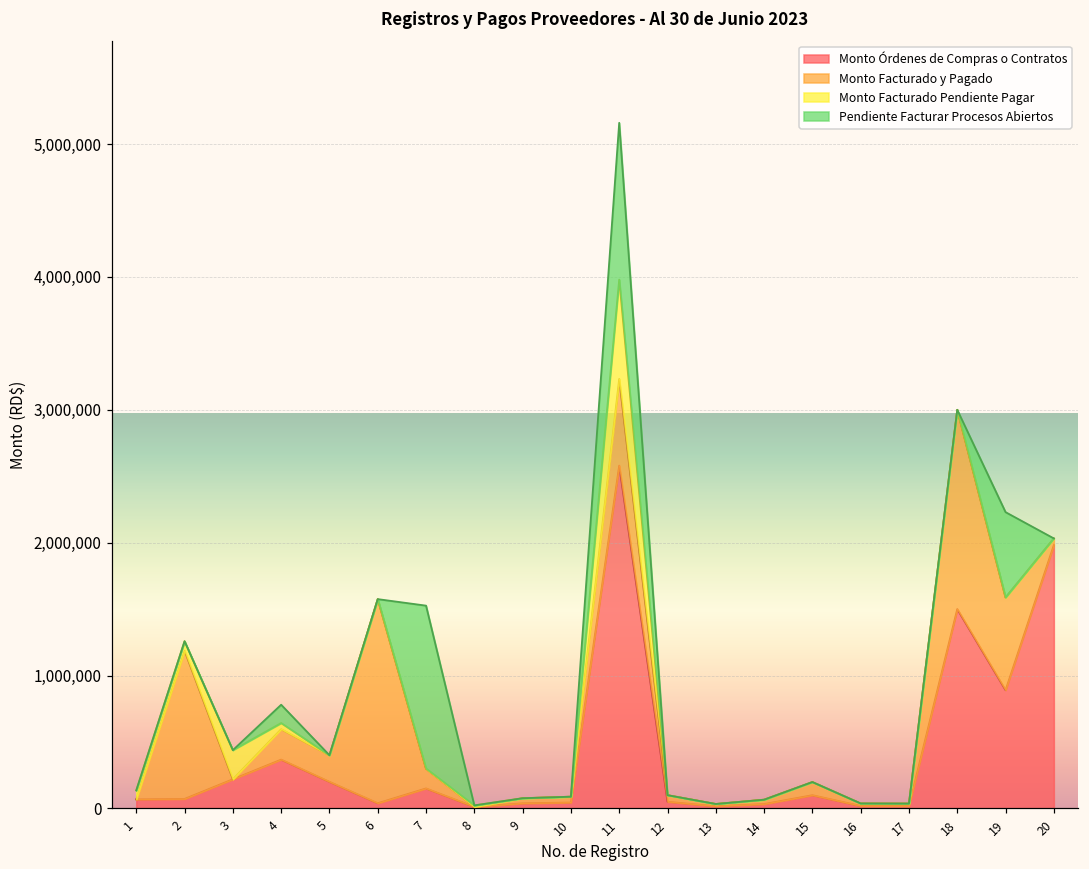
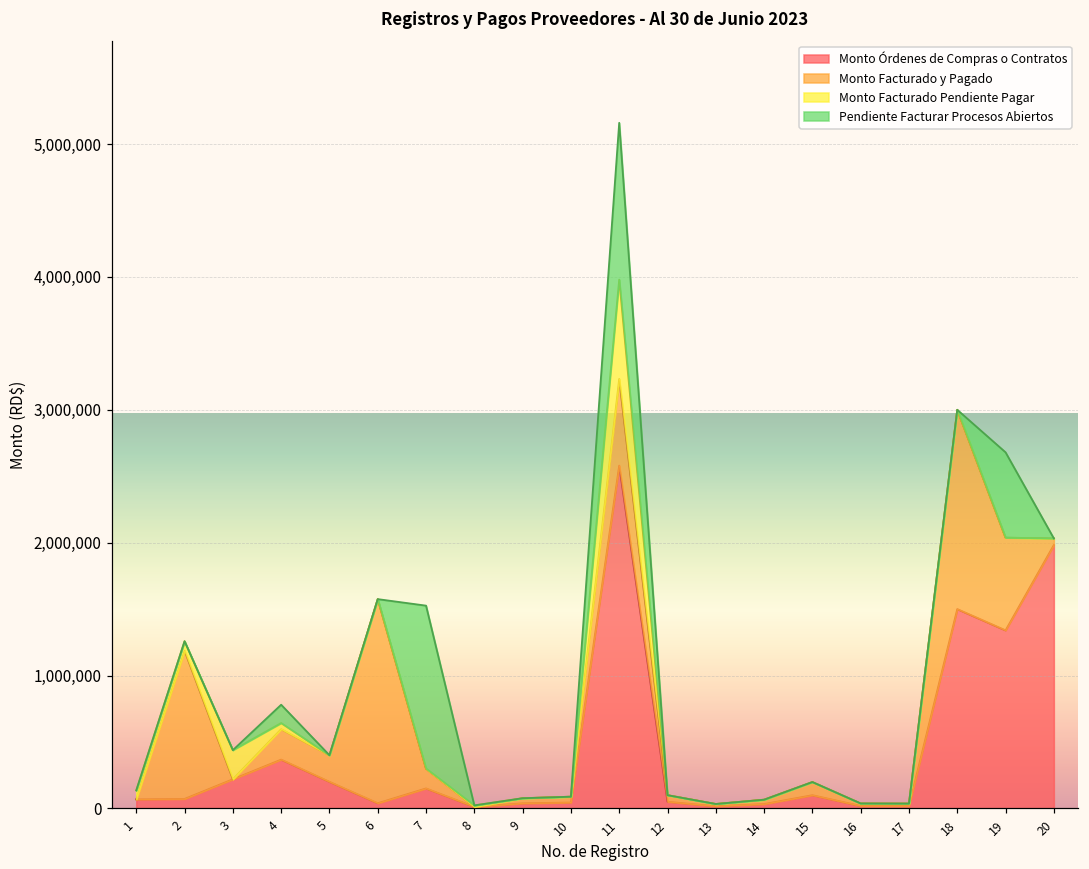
Monto Órdenes de Compras o Contratos, 19: 890,000 -> 1,340,000
